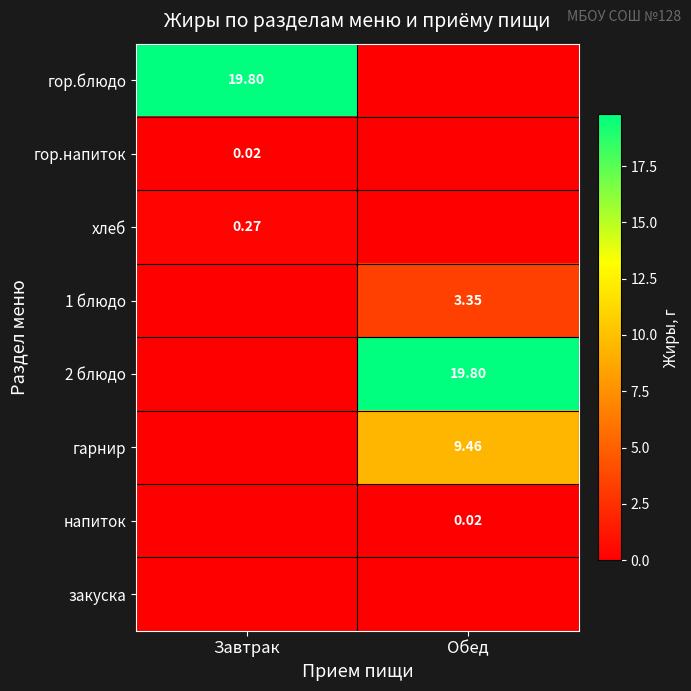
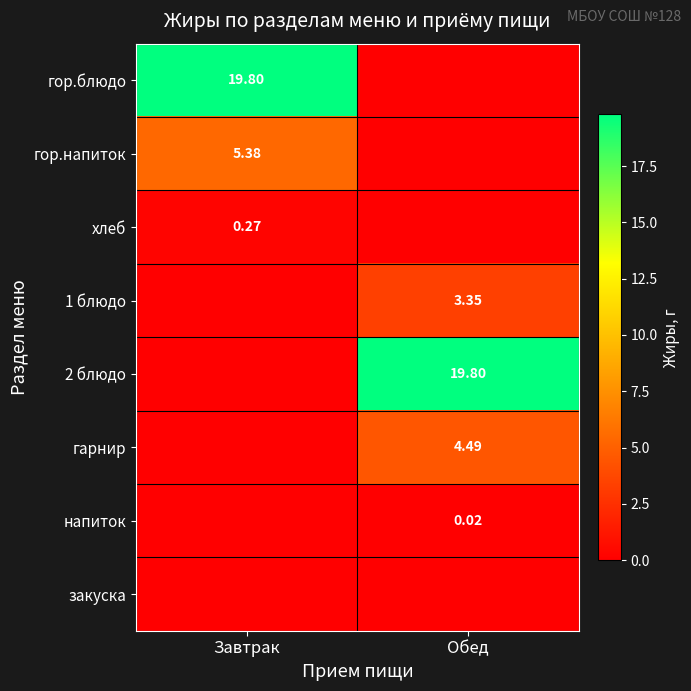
гор.напиток, Завтрак: 0.02 -> 5.38
гарнир, Обед: 9.46 -> 4.49
